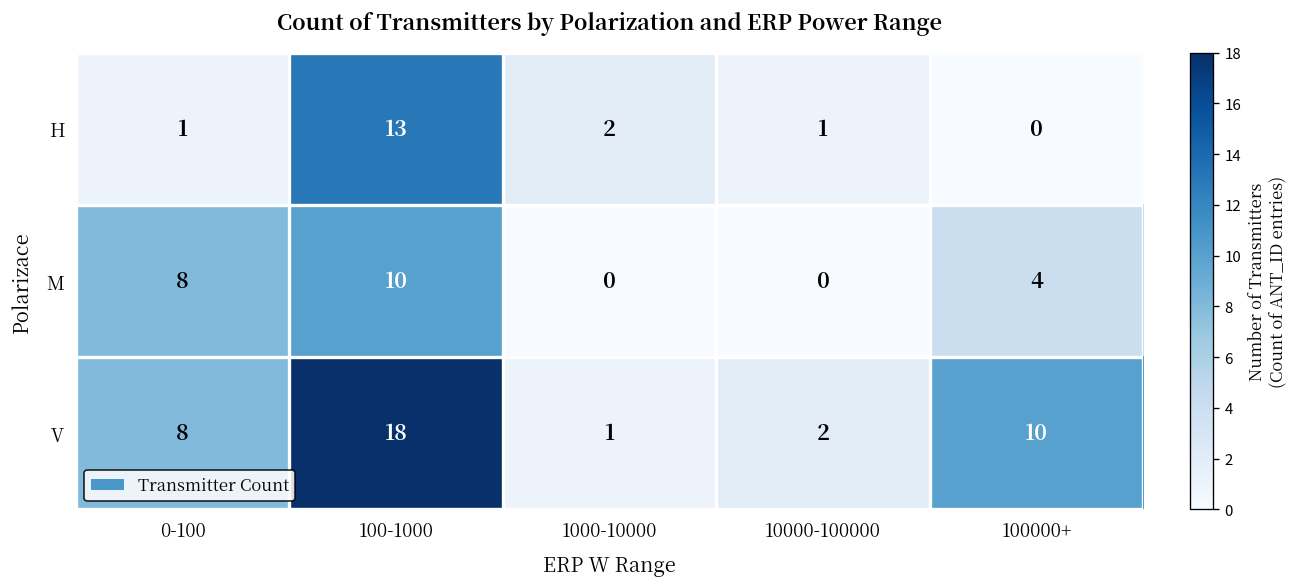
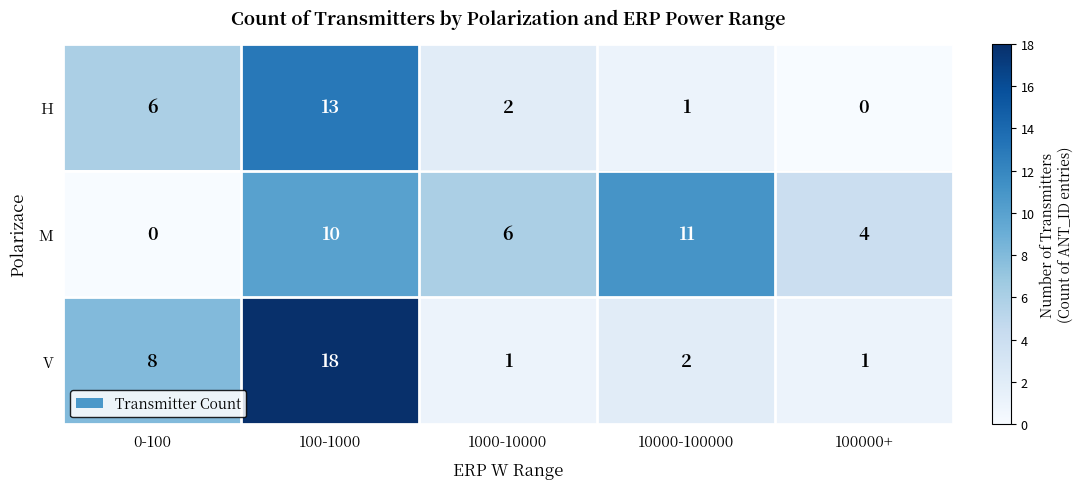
H, 0-100: 1 -> 6
M, 0-100: 8 -> 0
M, 1000-10000: 0 -> 6
M, 10000-100000: 0 -> 11
V, 100000+: 10 -> 1
